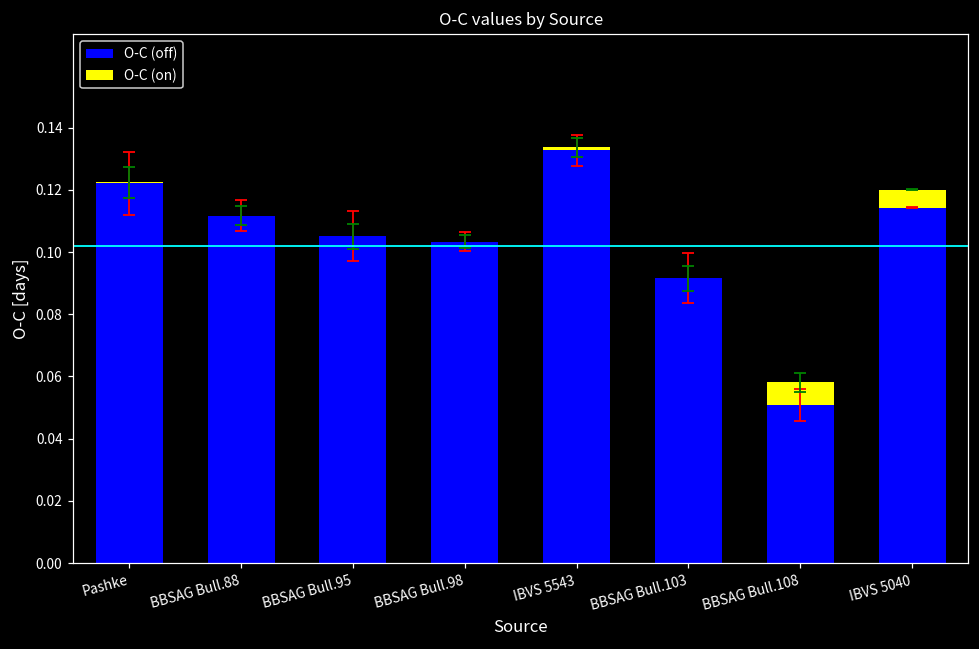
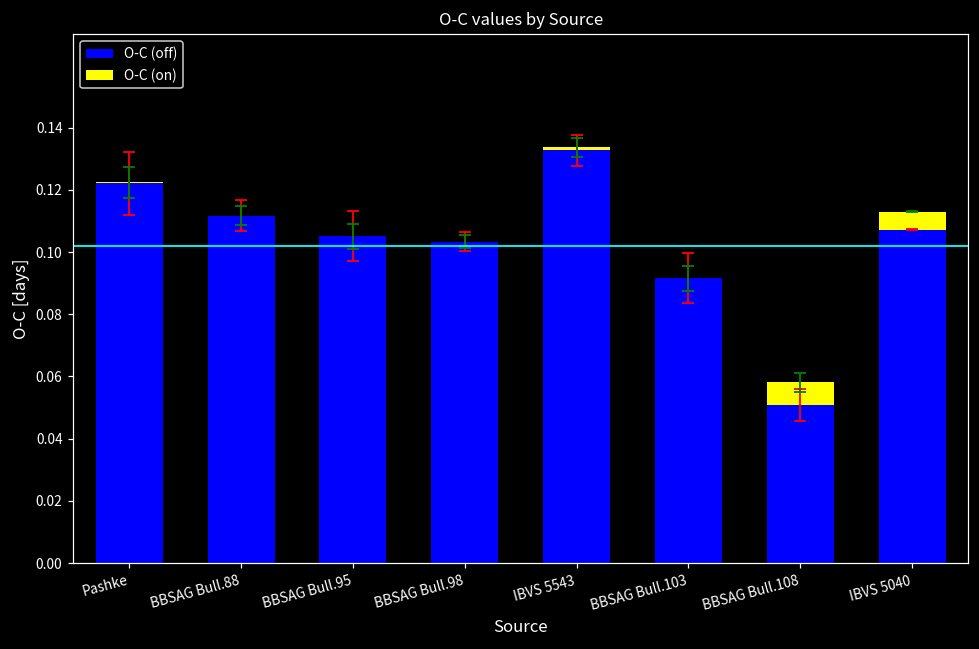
O-C (off), IBVS 5040: 0.114 -> 0.107
